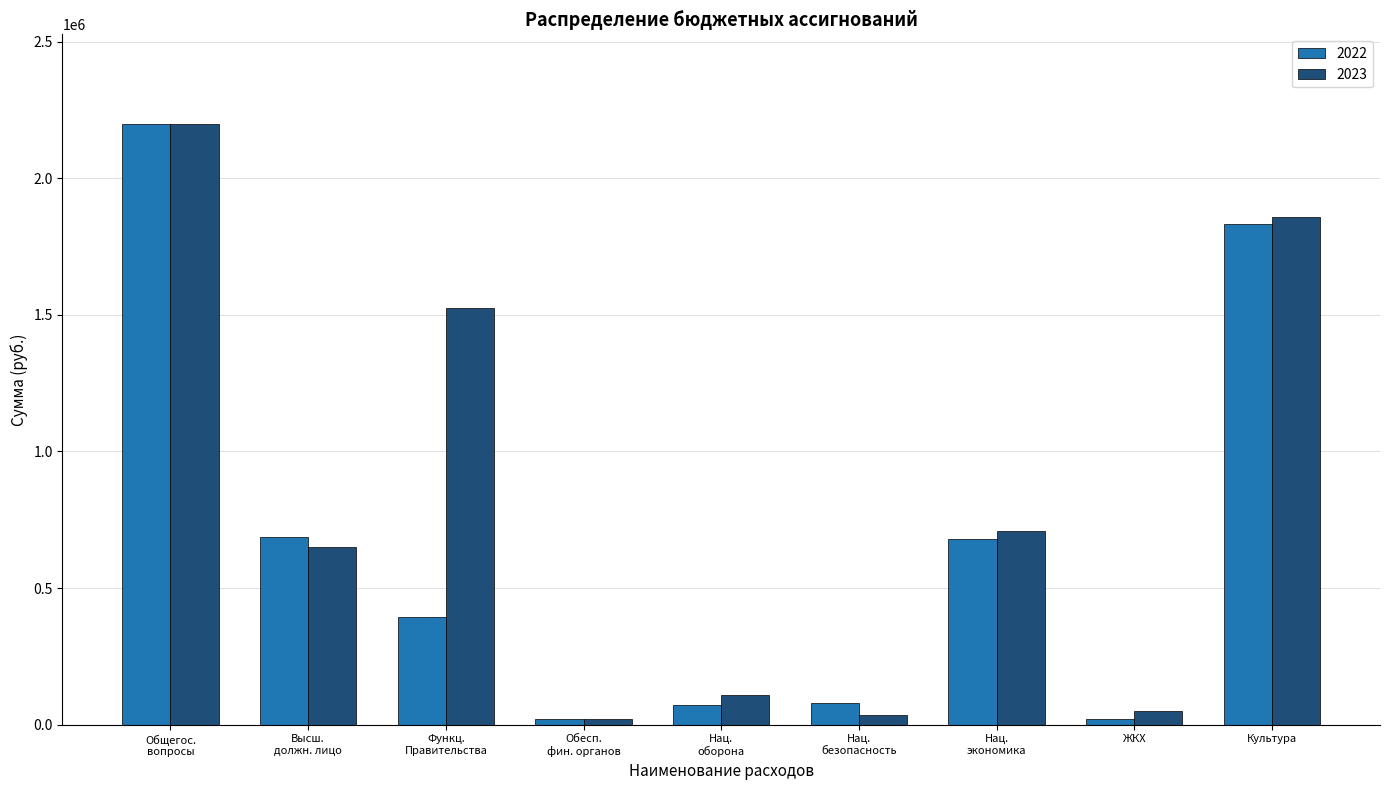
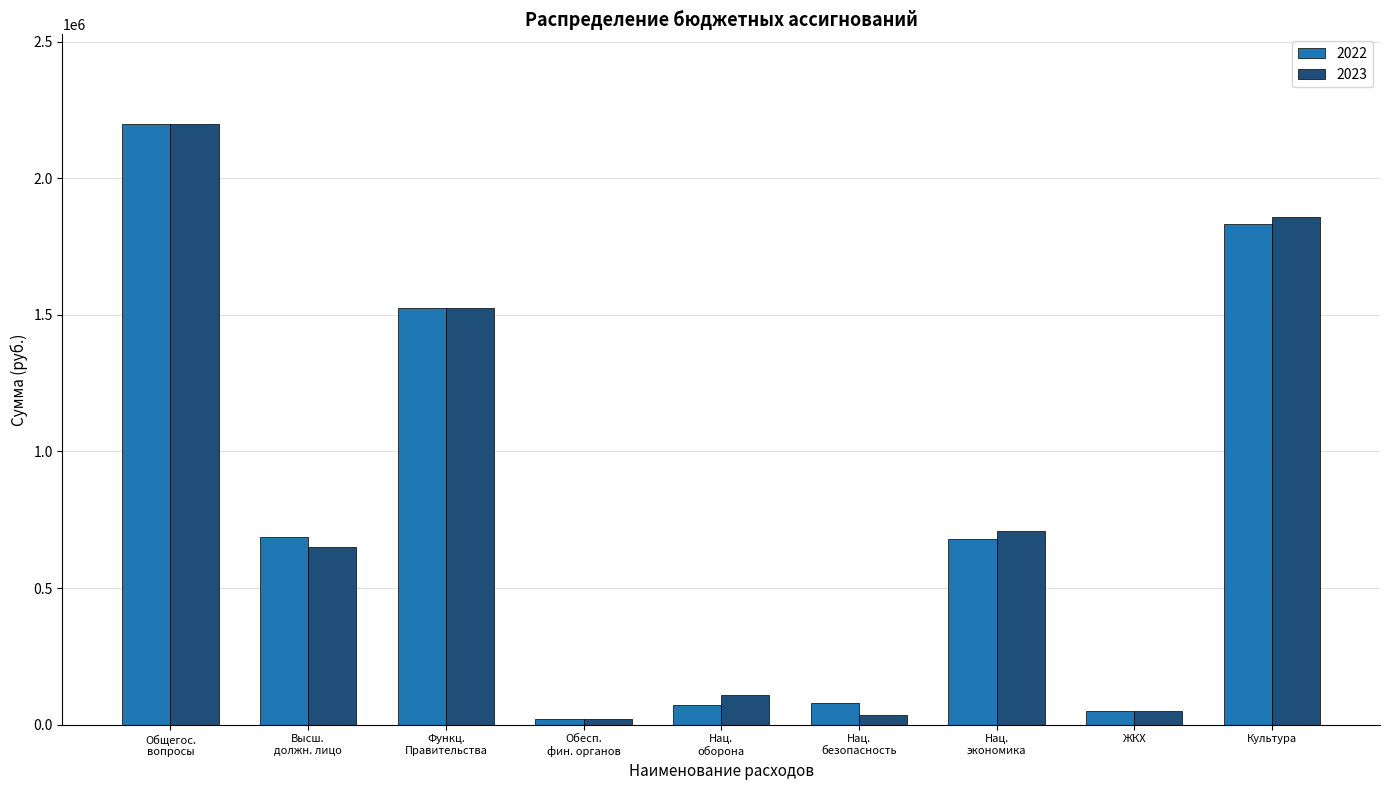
2022, Функц. Правительства: 400000 -> 1520000
2022, ЖКХ: 20000 -> 50000
